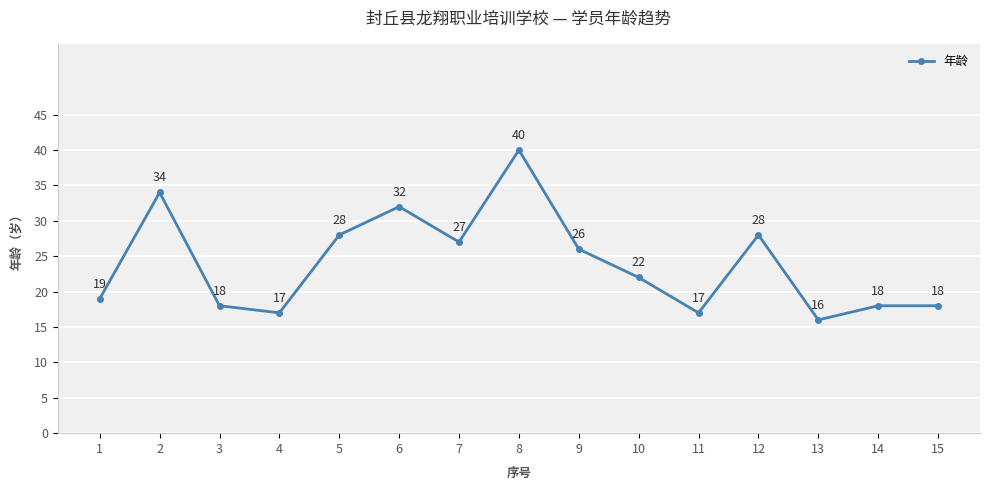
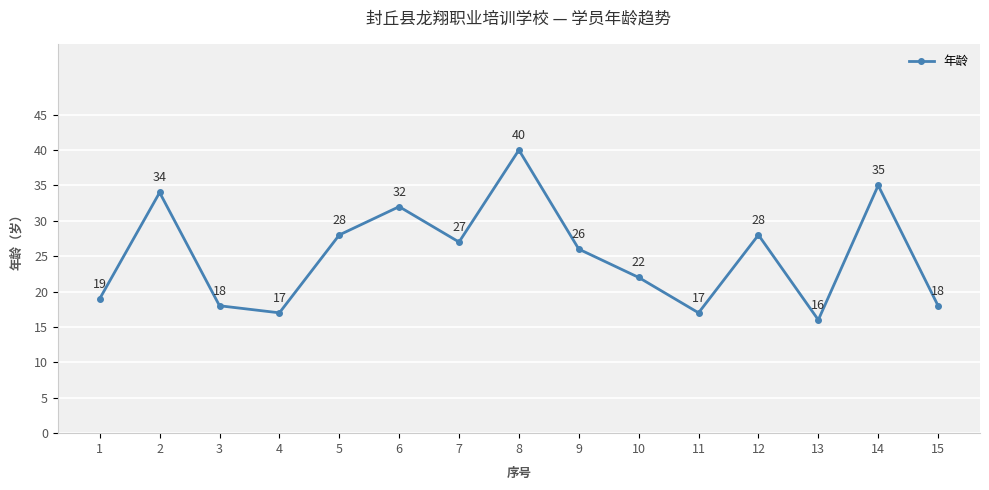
14: 18 -> 35
